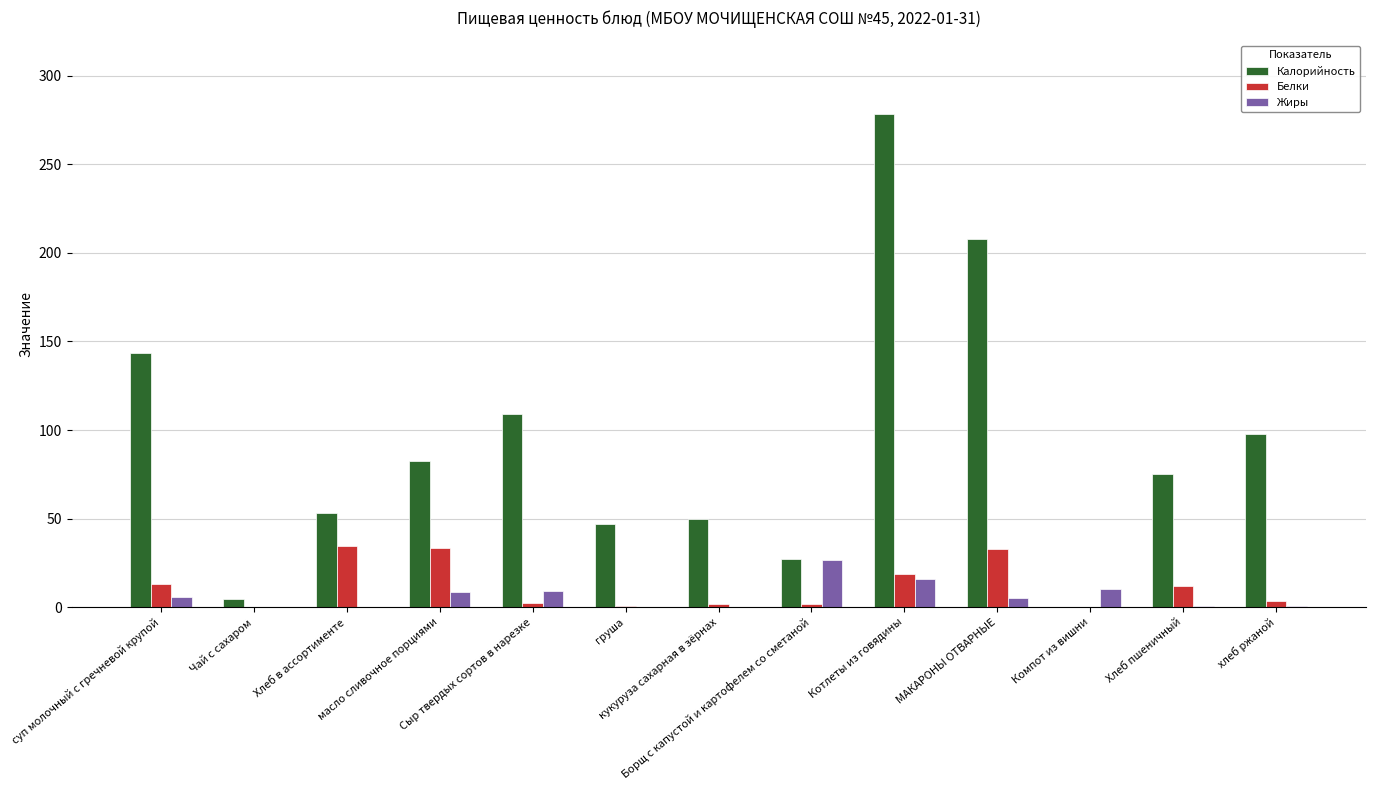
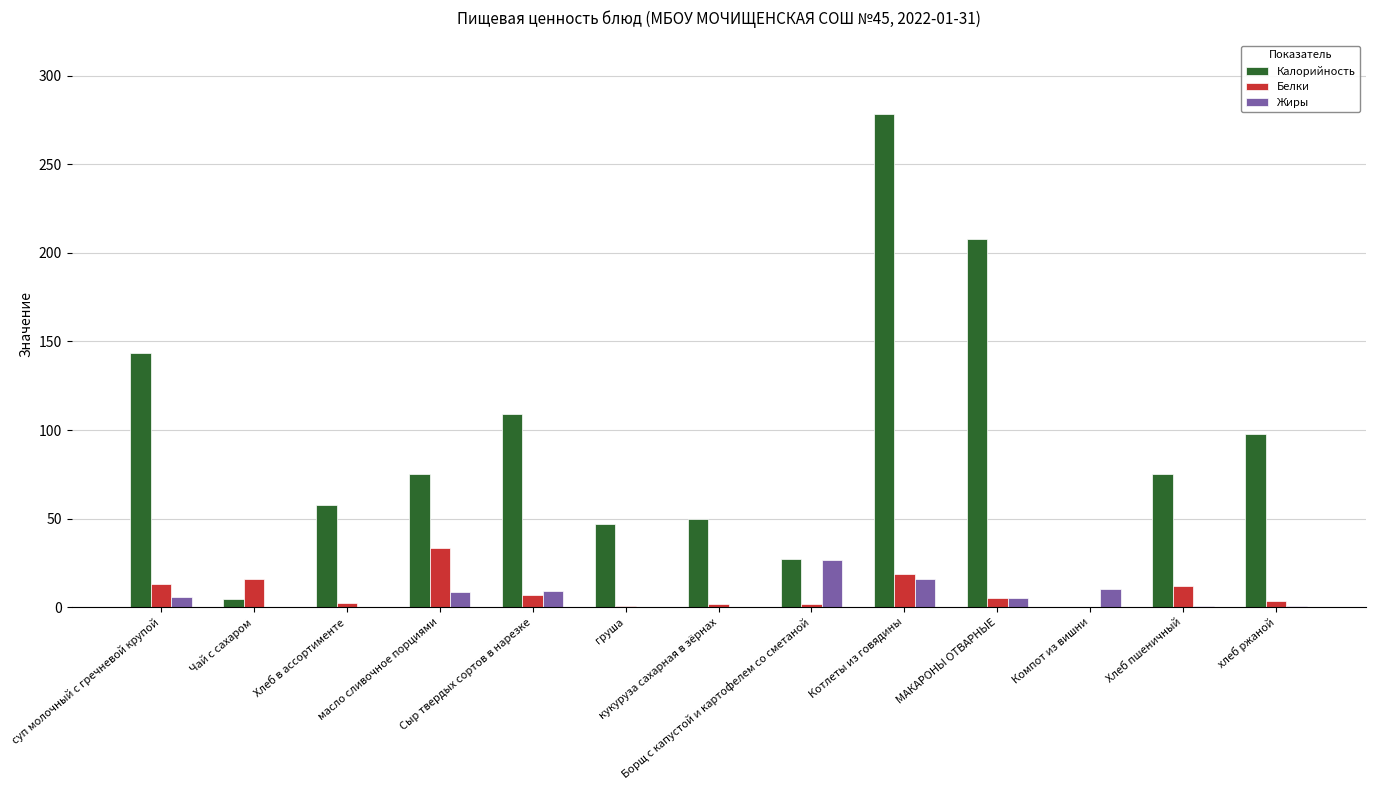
Белки, Чай с сахаром: 0 -> 16
Калорийность, Хлеб в ассортименте: 53 -> 58
Белки, Хлеб в ассортименте: 35 -> 2
Калорийность, масло сливочное порциями: 83 -> 75
Белки, Сыр твердых сортов в нарезке: 3 -> 7
Белки, МАКАРОНЫ ОТВАРНЫЕ: 33 -> 5
